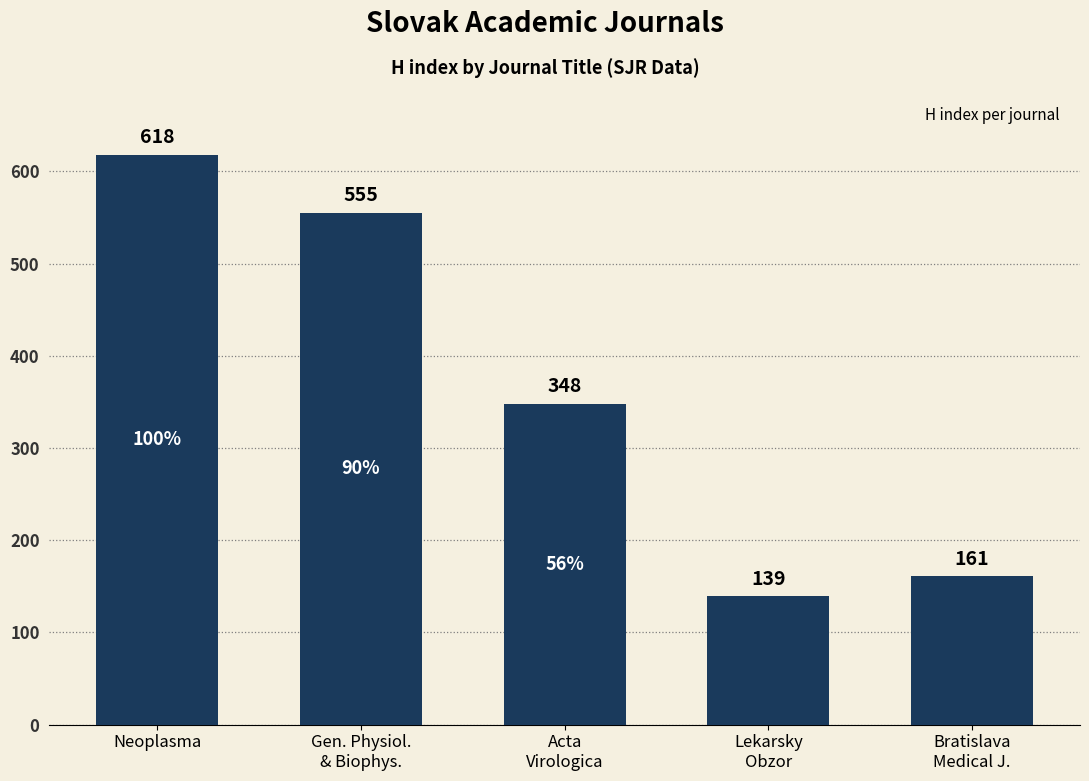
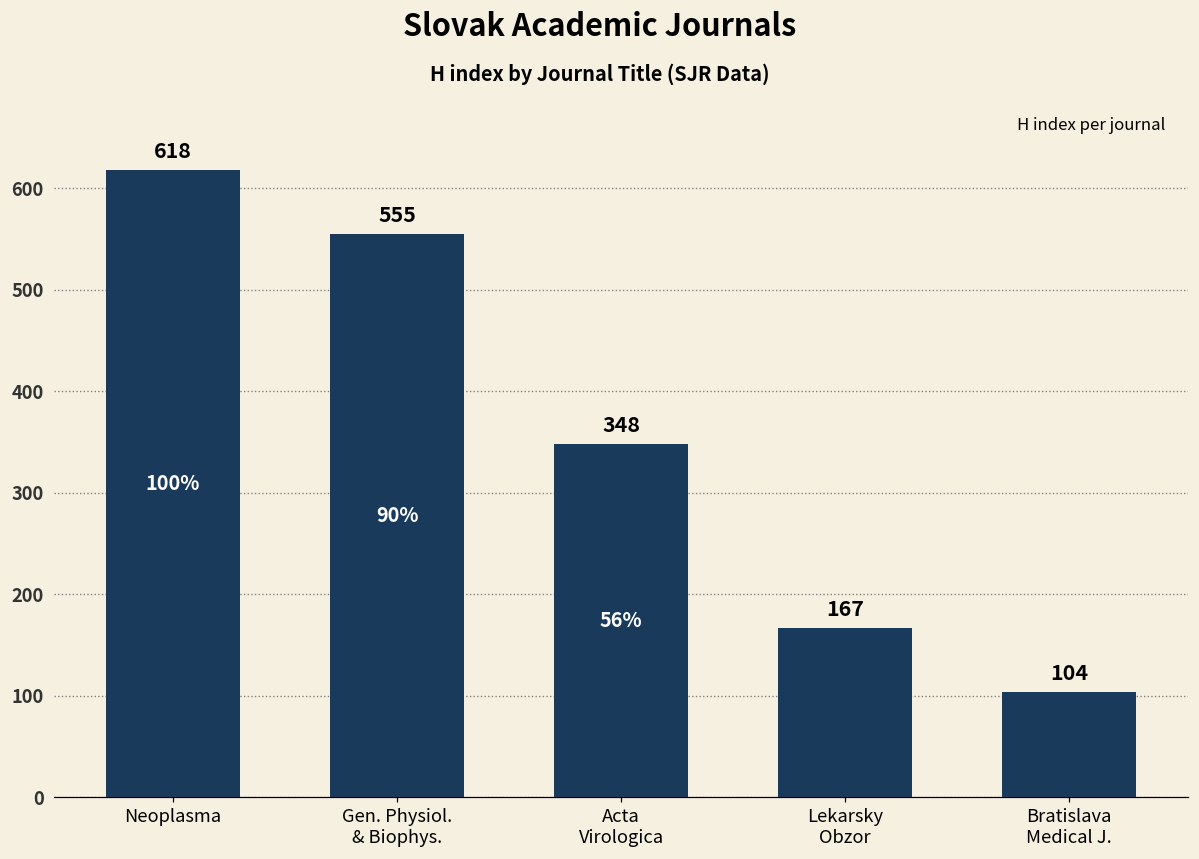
Lekarsky Obzor: 139 -> 167
Bratislava Medical J.: 161 -> 104
